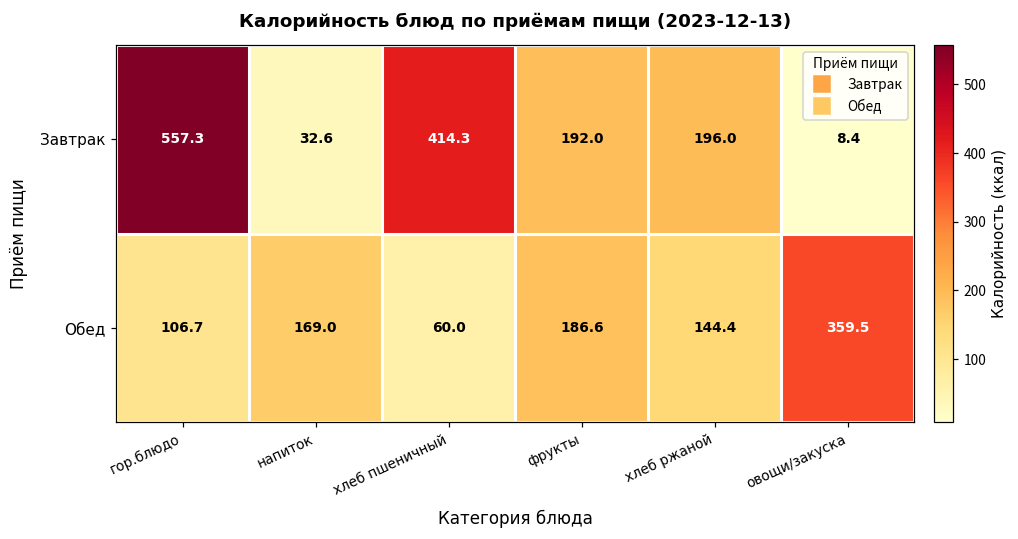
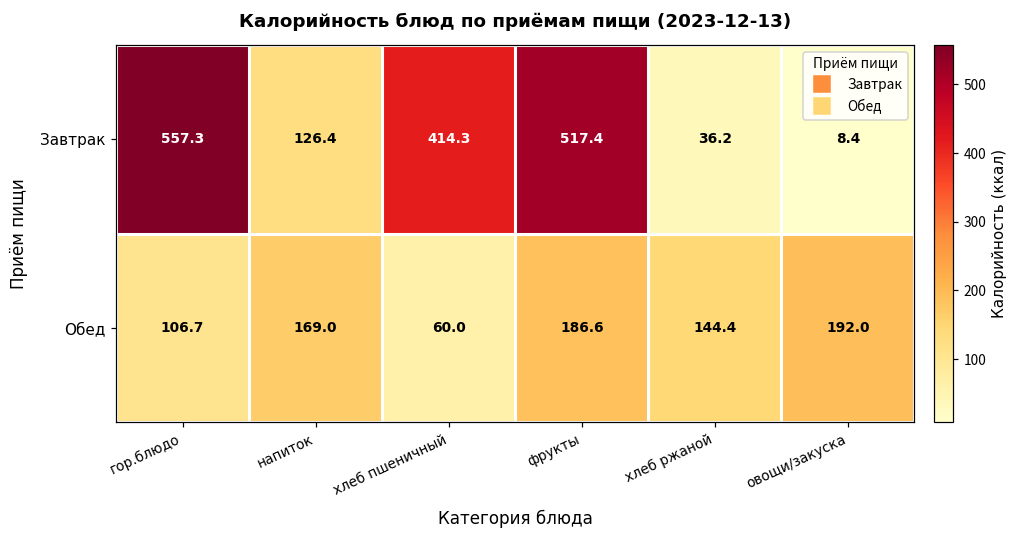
Завтрак, напиток: 32.6 -> 126.4
Завтрак, фрукты: 192.0 -> 517.4
Завтрак, хлеб ржаной: 196.0 -> 36.2
Обед, овощи/закуска: 359.5 -> 192.0
